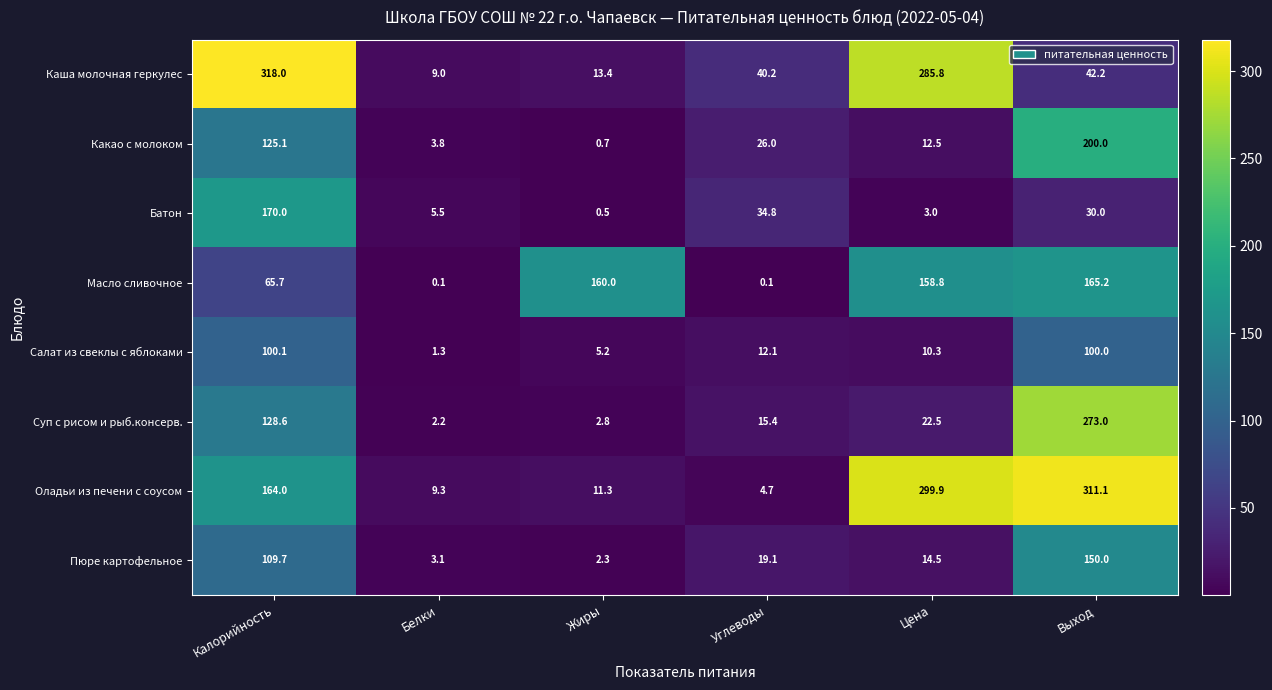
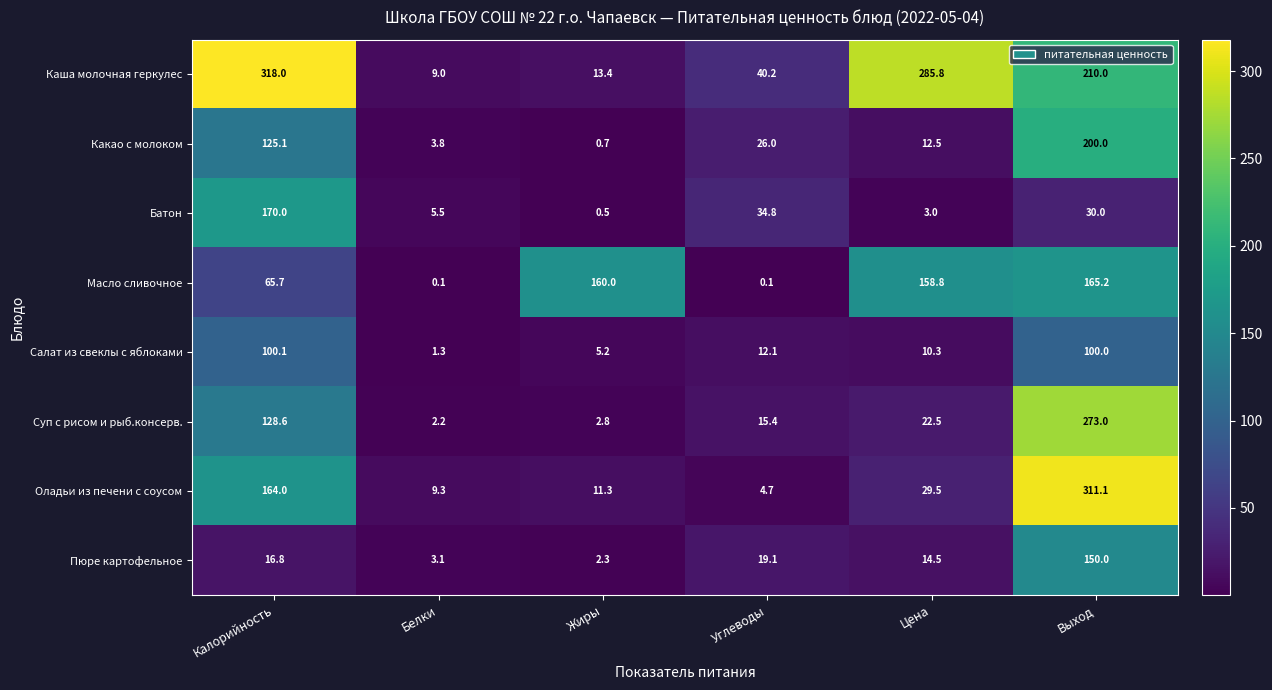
Каша молочная геркулес, Выход: 42.2 -> 210.0
Оладьи из печени с соусом, Цена: 299.9 -> 29.5
Пюре картофельное, Калорийность: 109.7 -> 16.8
